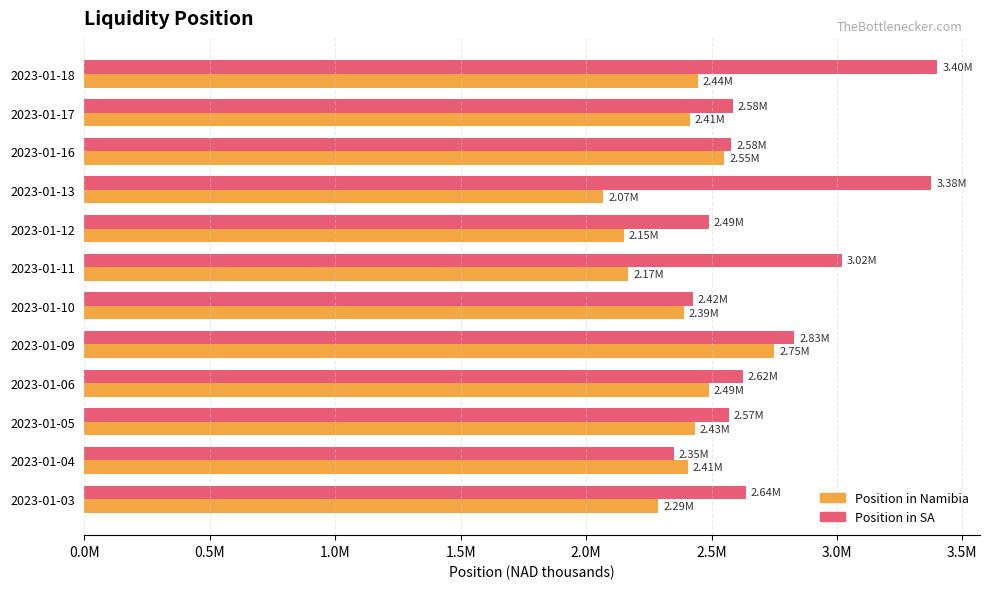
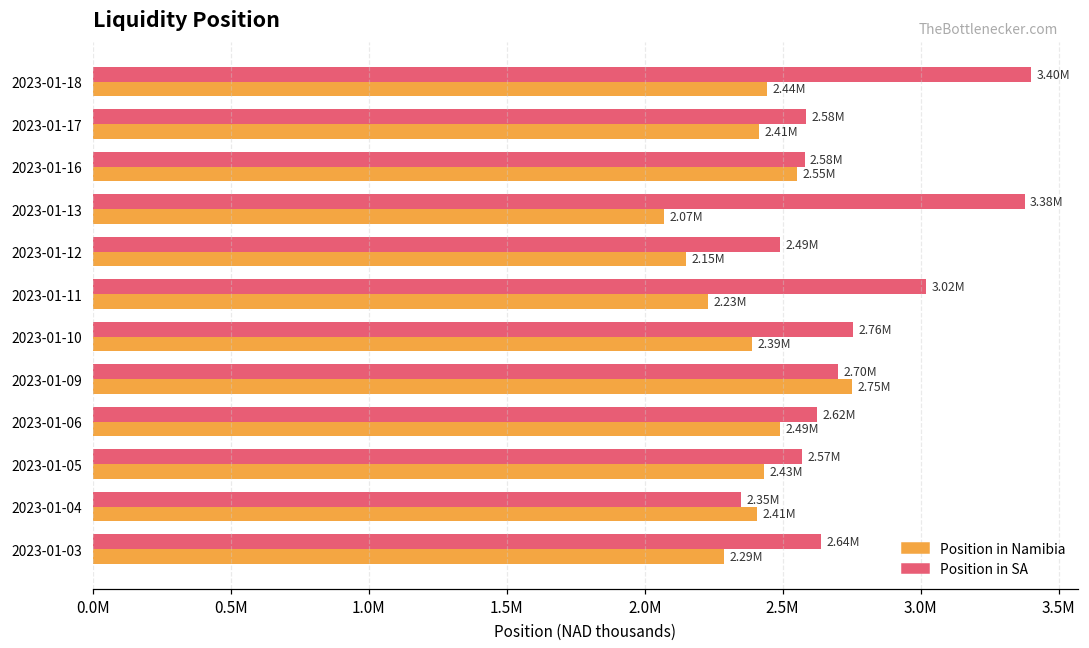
Position in Namibia, 2023-01-11: 2.17M -> 2.23M
Position in SA, 2023-01-10: 2.42M -> 2.76M
Position in SA, 2023-01-09: 2.83M -> 2.70M
